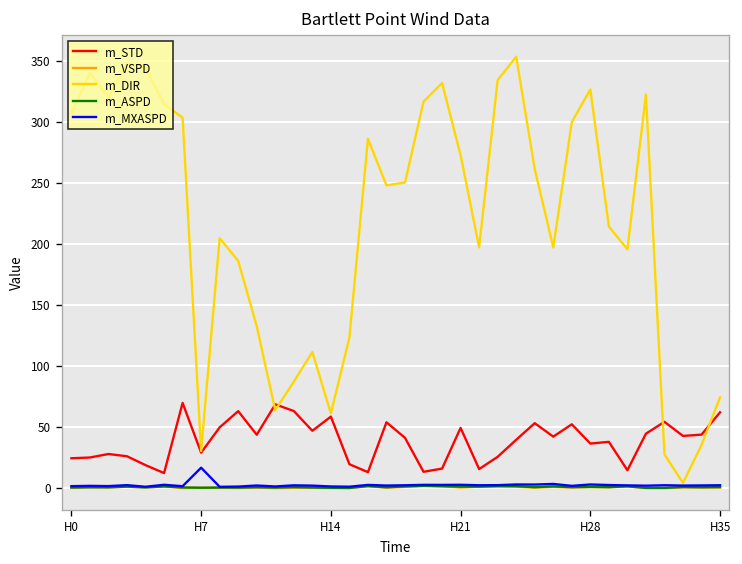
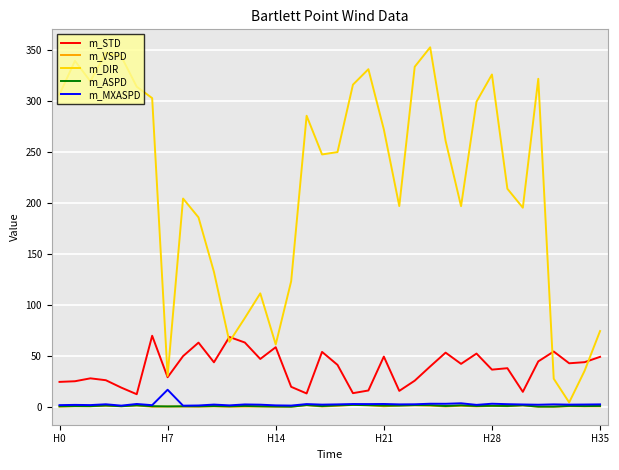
m_STD, H35: 62 -> 49
